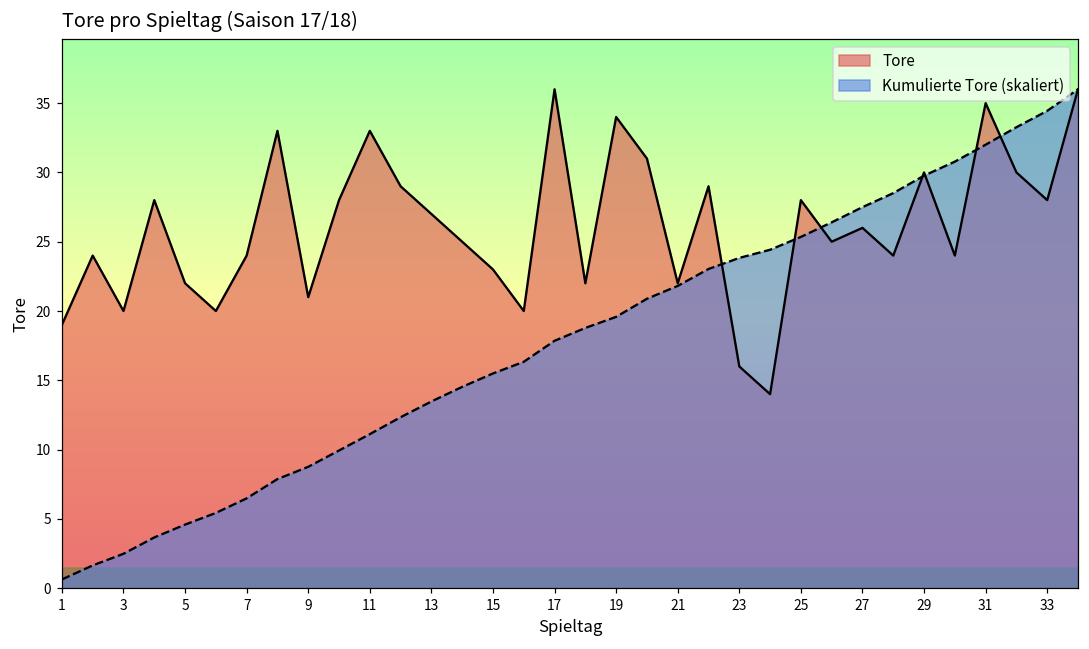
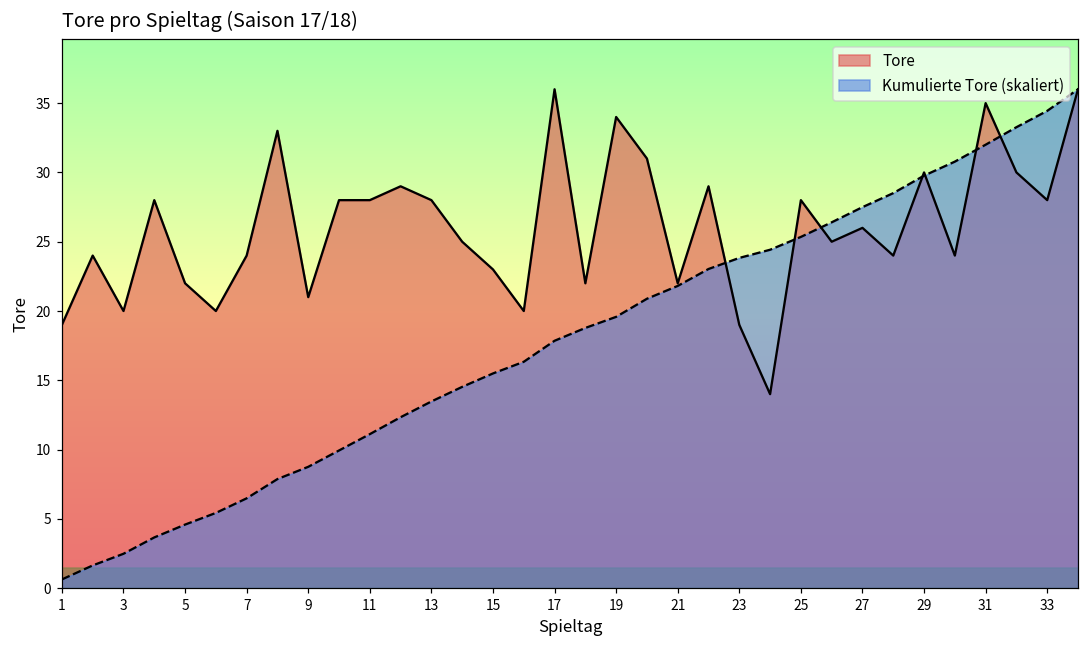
Tore, 11: 33 -> 28
Tore, 13: 27 -> 28
Tore, 23: 16 -> 19
